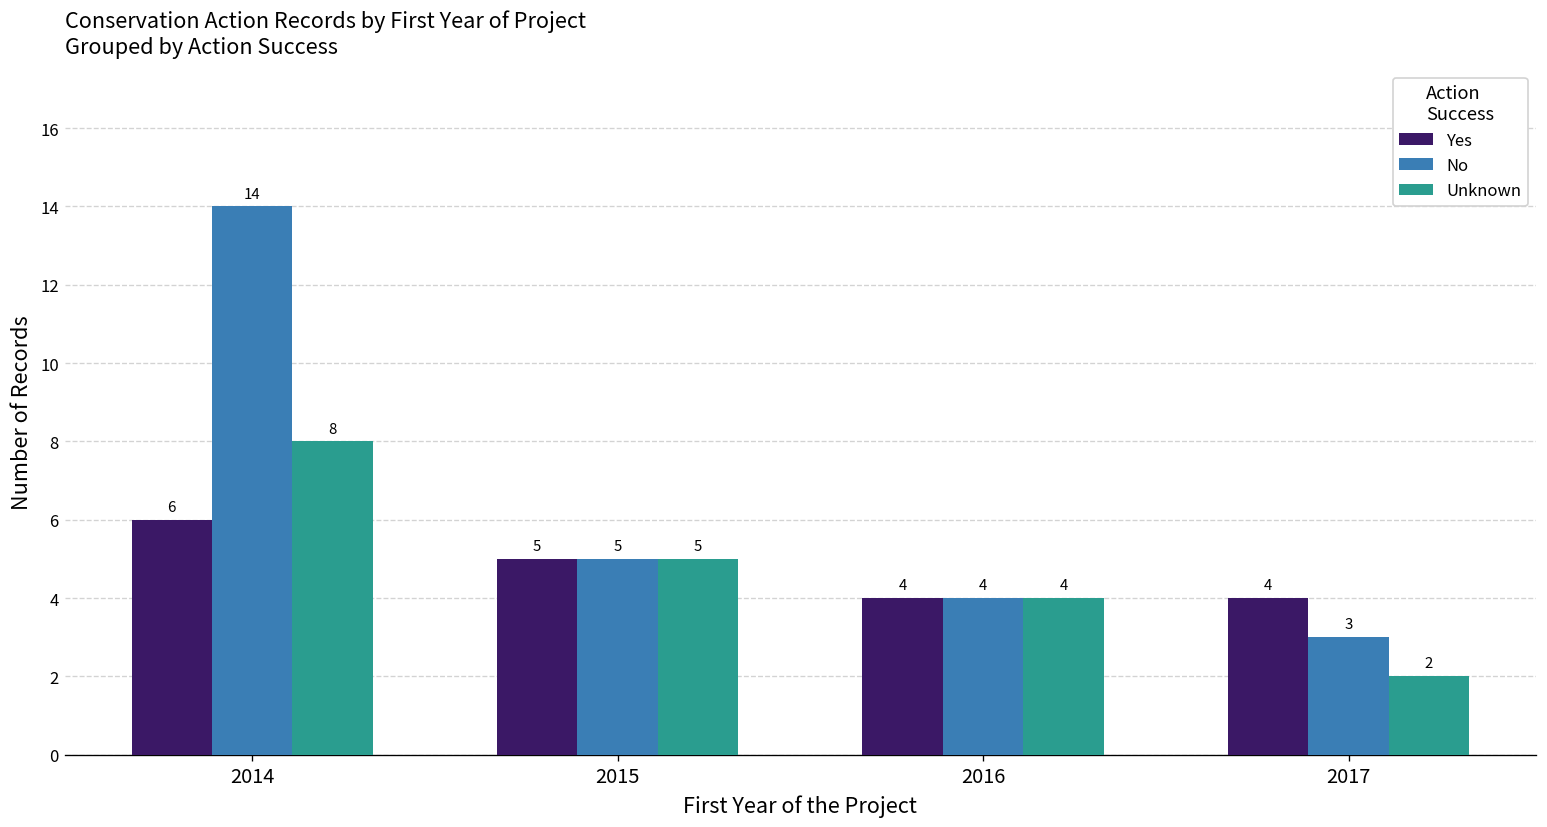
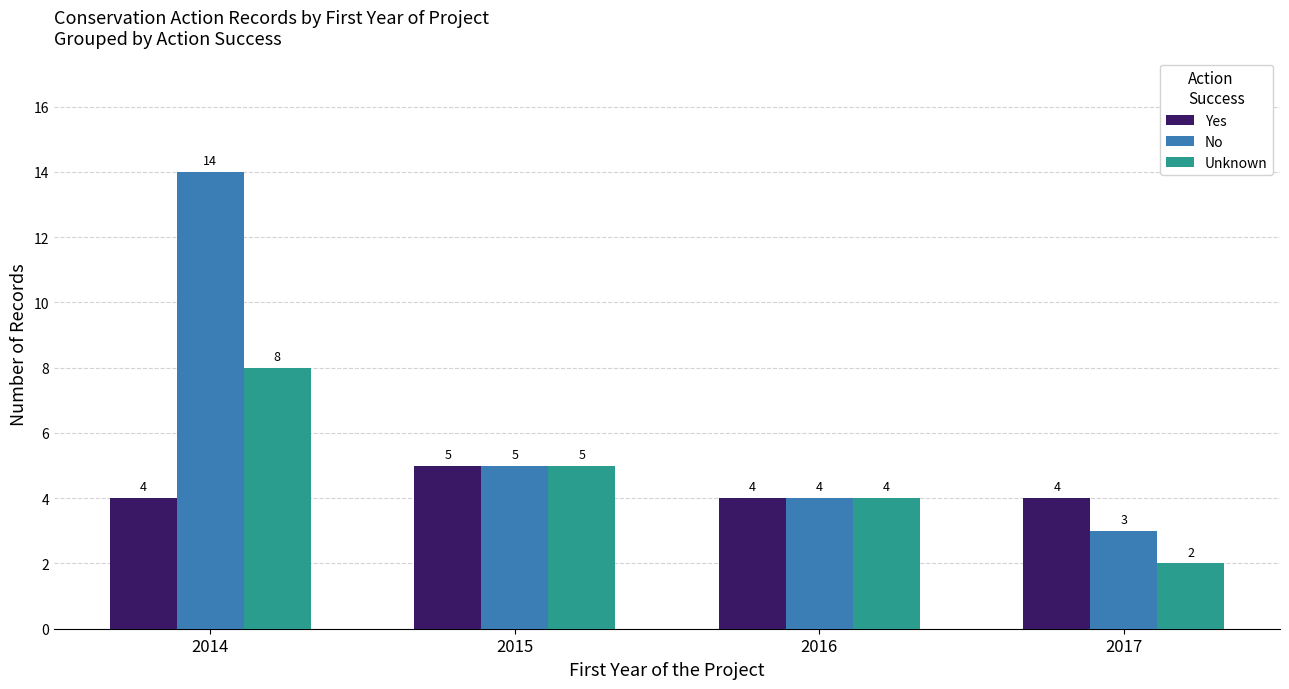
Yes, 2014: 6 -> 4
